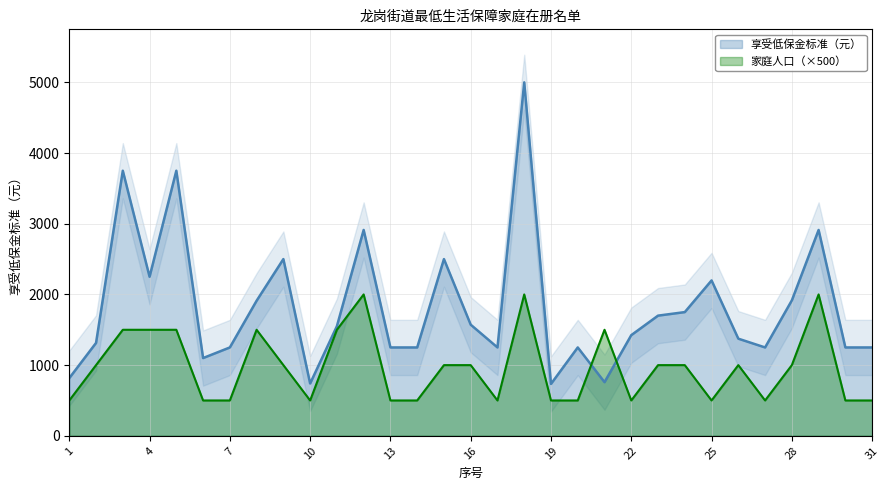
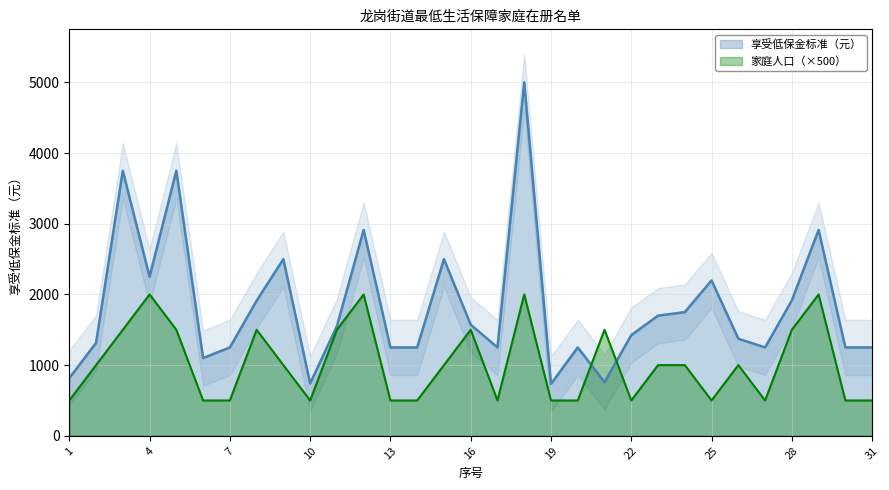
家庭人口（×500）, 4: 1500 -> 2000
家庭人口（×500）, 16: 1000 -> 1500
家庭人口（×500）, 28: 1000 -> 1500
